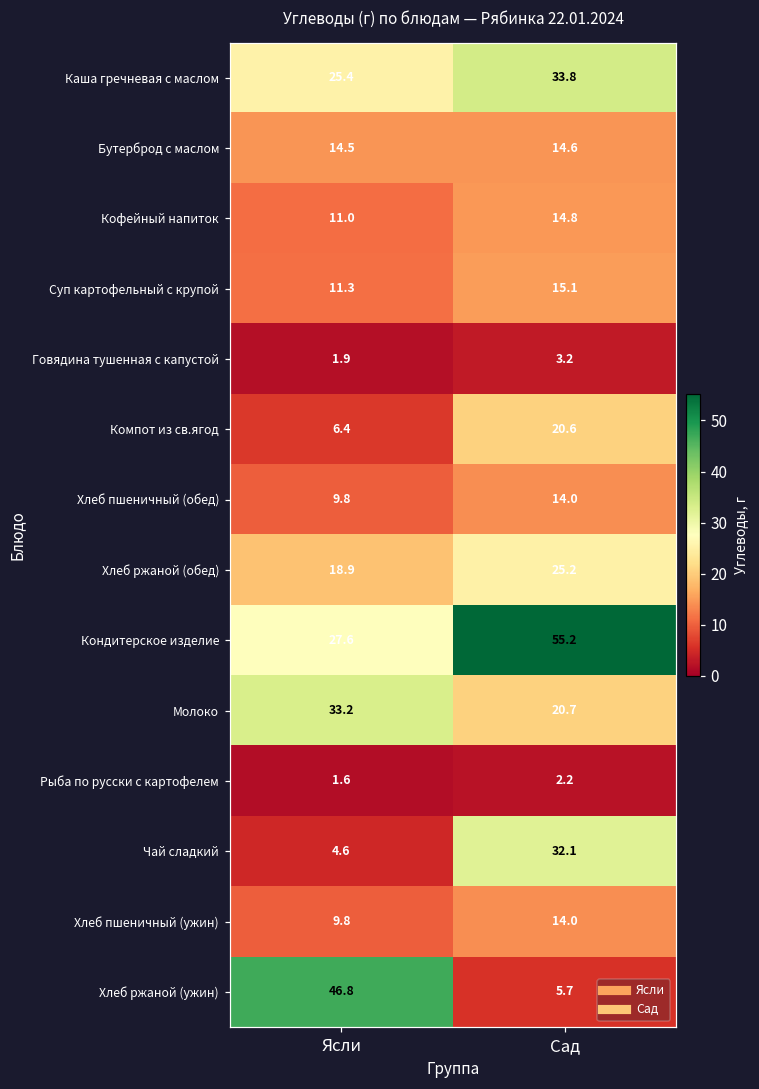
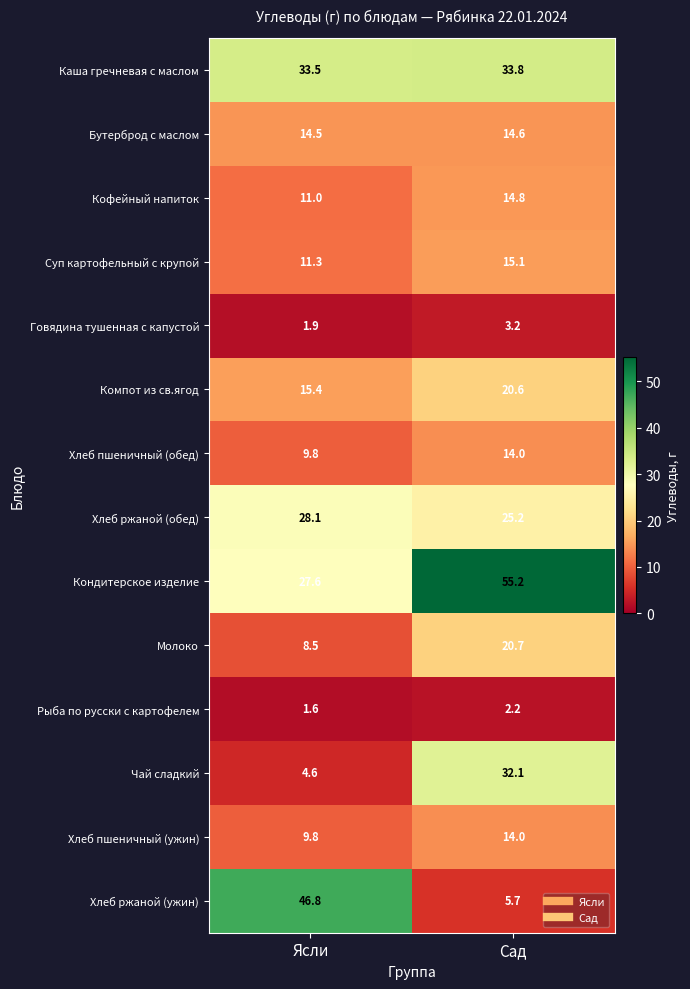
Каша гречневая с маслом, Ясли: 25.4 -> 33.5
Компот из св.ягод, Ясли: 6.4 -> 15.4
Хлеб ржаной (обед), Ясли: 18.9 -> 28.1
Молоко, Ясли: 33.2 -> 8.5
